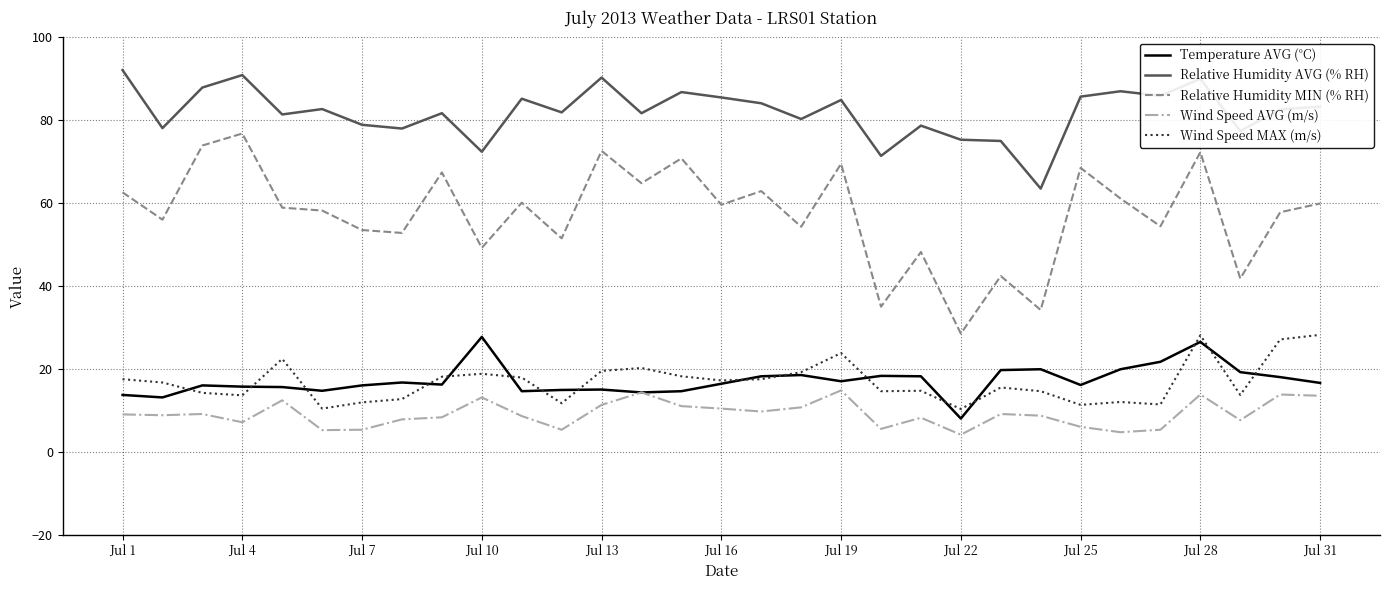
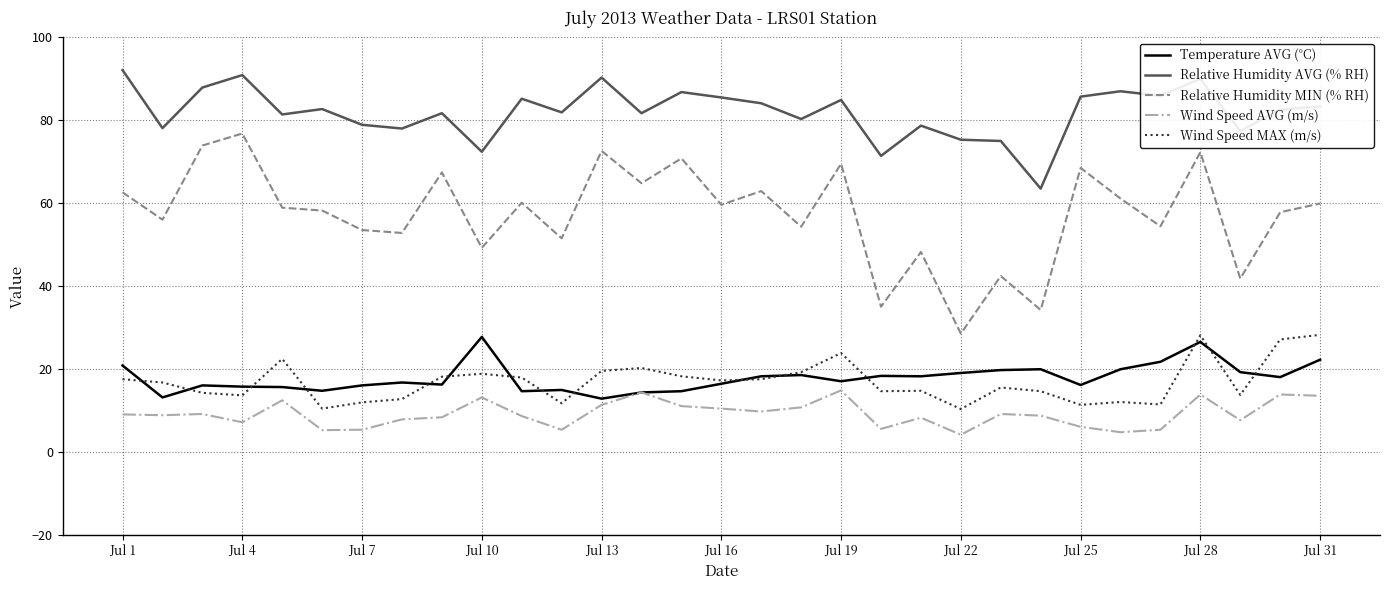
Temperature AVG (°C), Jul 1: 14 -> 21
Temperature AVG (°C), Jul 13: 15 -> 13
Temperature AVG (°C), Jul 22: 8 -> 19
Temperature AVG (°C), Jul 31: 17 -> 22
